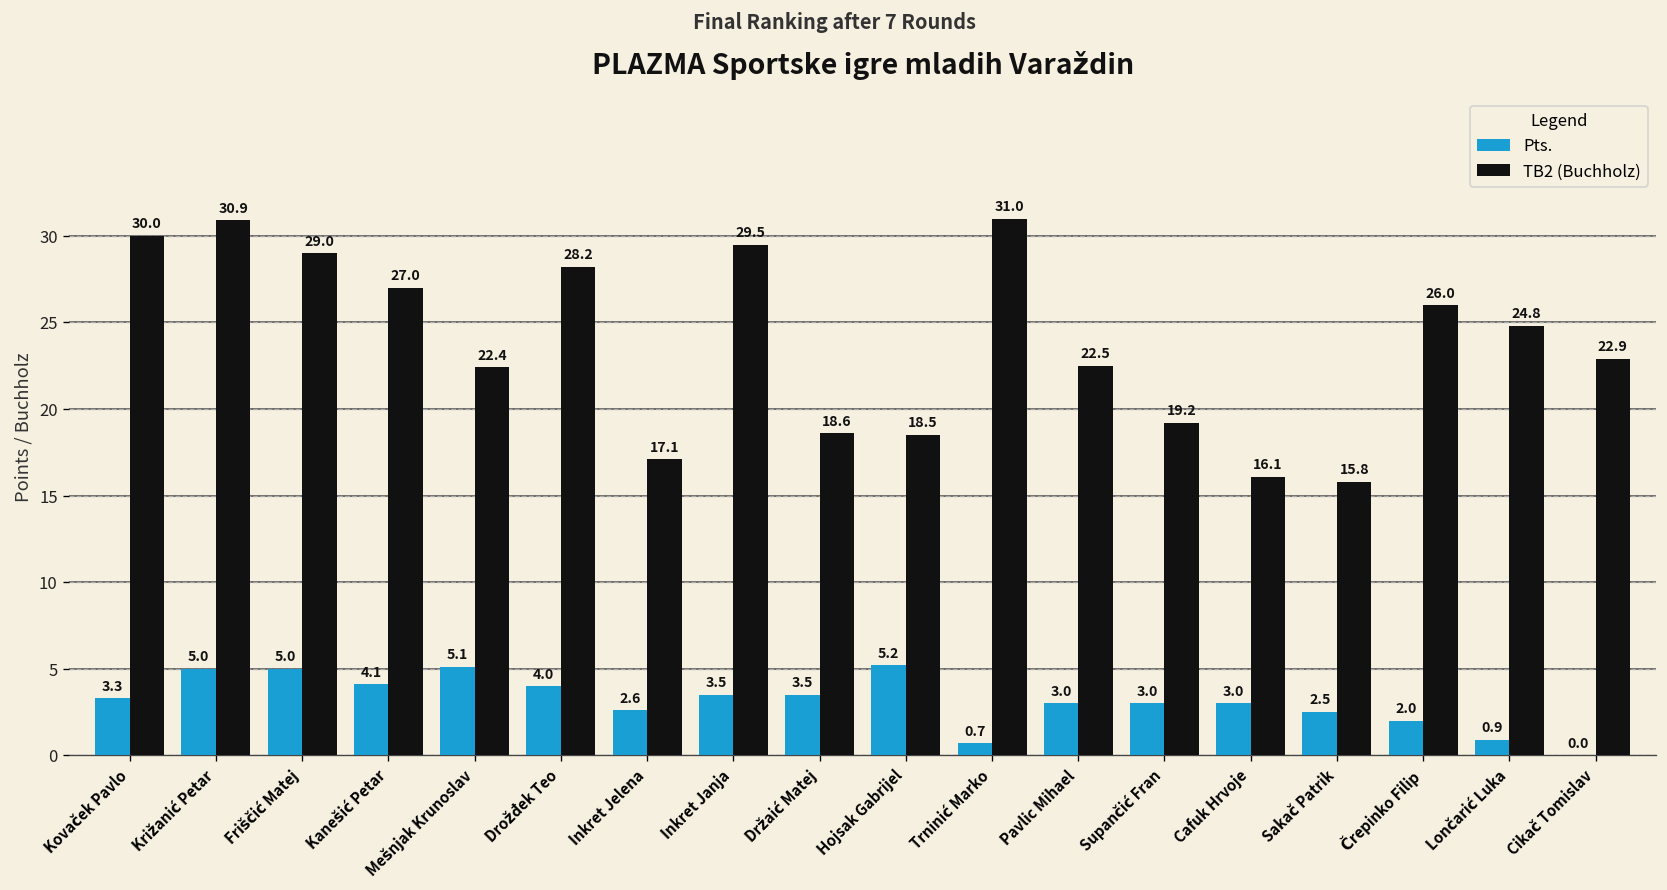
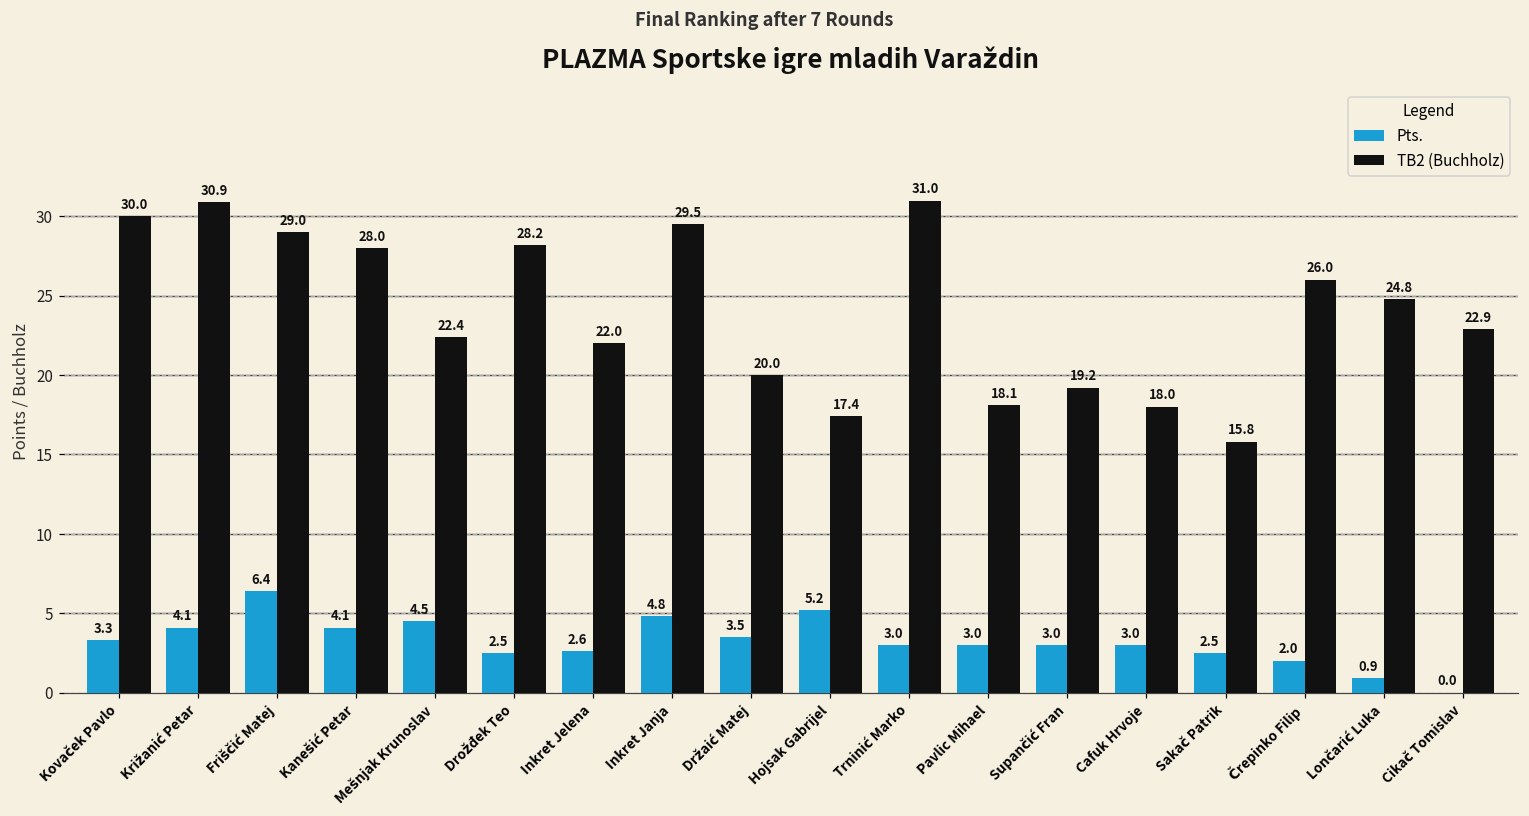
Pts., Križanić Petar: 5.0 -> 4.1
Pts., Friščić Matej: 5.0 -> 6.4
TB2 (Buchholz), Kanešić Petar: 27.0 -> 28.0
Pts., Mešnjak Krunoslav: 5.1 -> 4.5
Pts., Drožđek Teo: 4.0 -> 2.5
TB2 (Buchholz), Inkret Jelena: 17.1 -> 22.0
Pts., Inkret Janja: 3.5 -> 4.8
TB2 (Buchholz), Držaić Matej: 18.6 -> 20.0
TB2 (Buchholz), Hojsak Gabrijel: 18.5 -> 17.4
Pts., Trninić Marko: 0.7 -> 3.0
TB2 (Buchholz), Pavlic Mihael: 22.5 -> 18.1
TB2 (Buchholz), Cafuk Hrvoje: 16.1 -> 18.0
